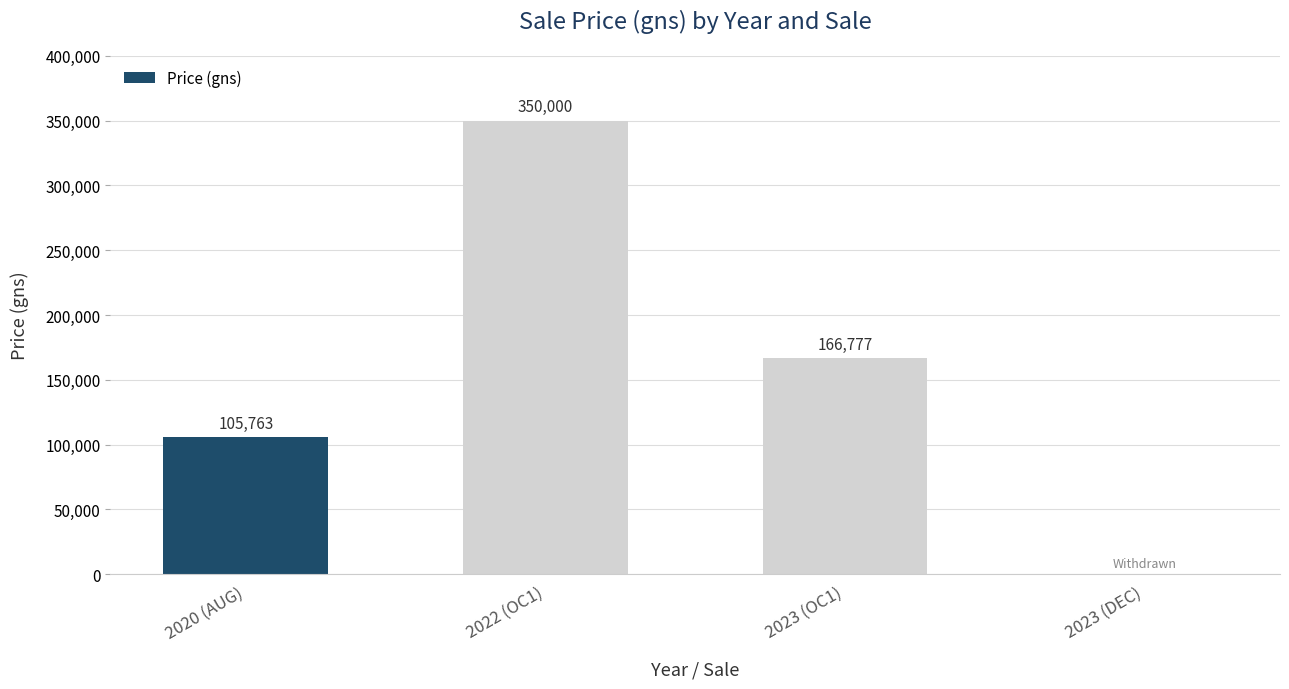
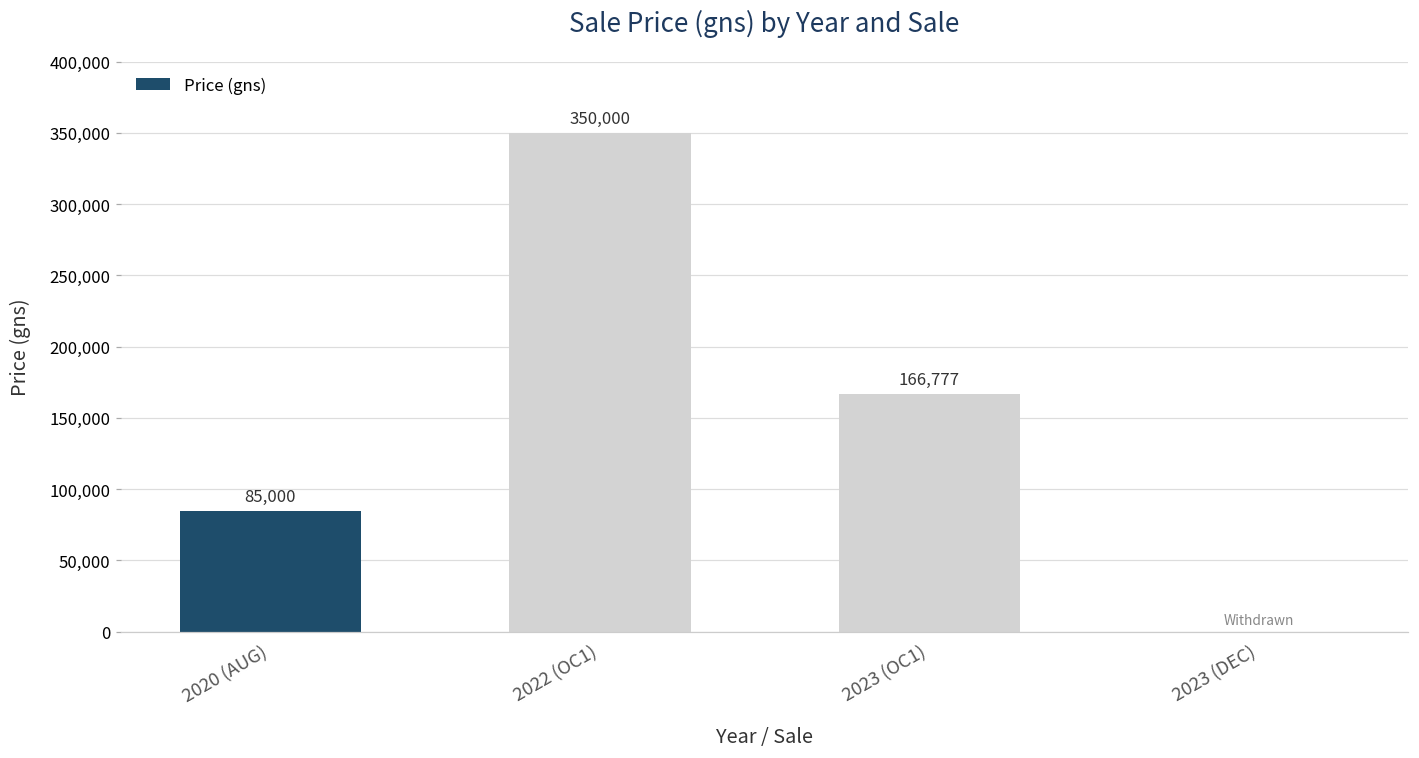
2020 (AUG): 105,763 -> 85,000
